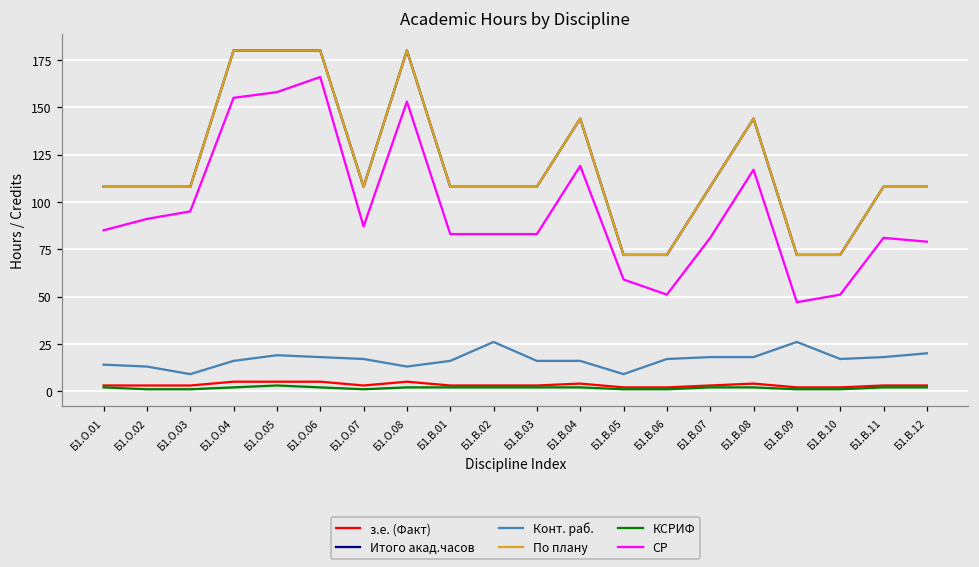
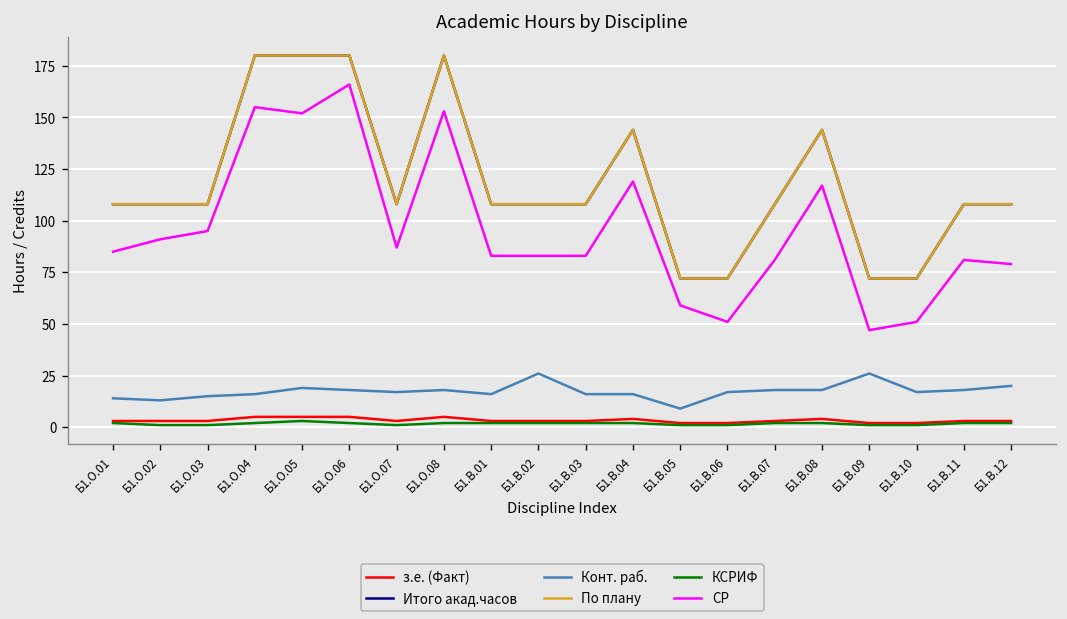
Конт. раб., Б1.О.03: 9 -> 15
СР, Б1.О.05: 158 -> 152
Конт. раб., Б1.О.08: 13 -> 18
